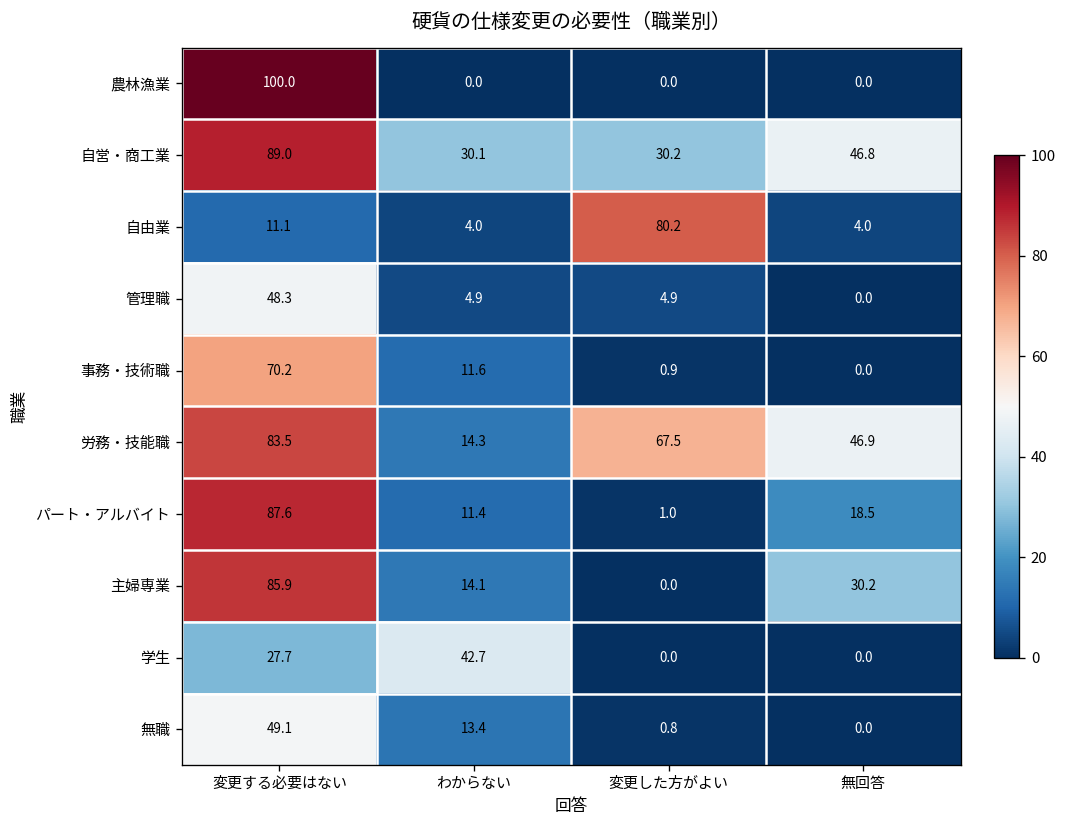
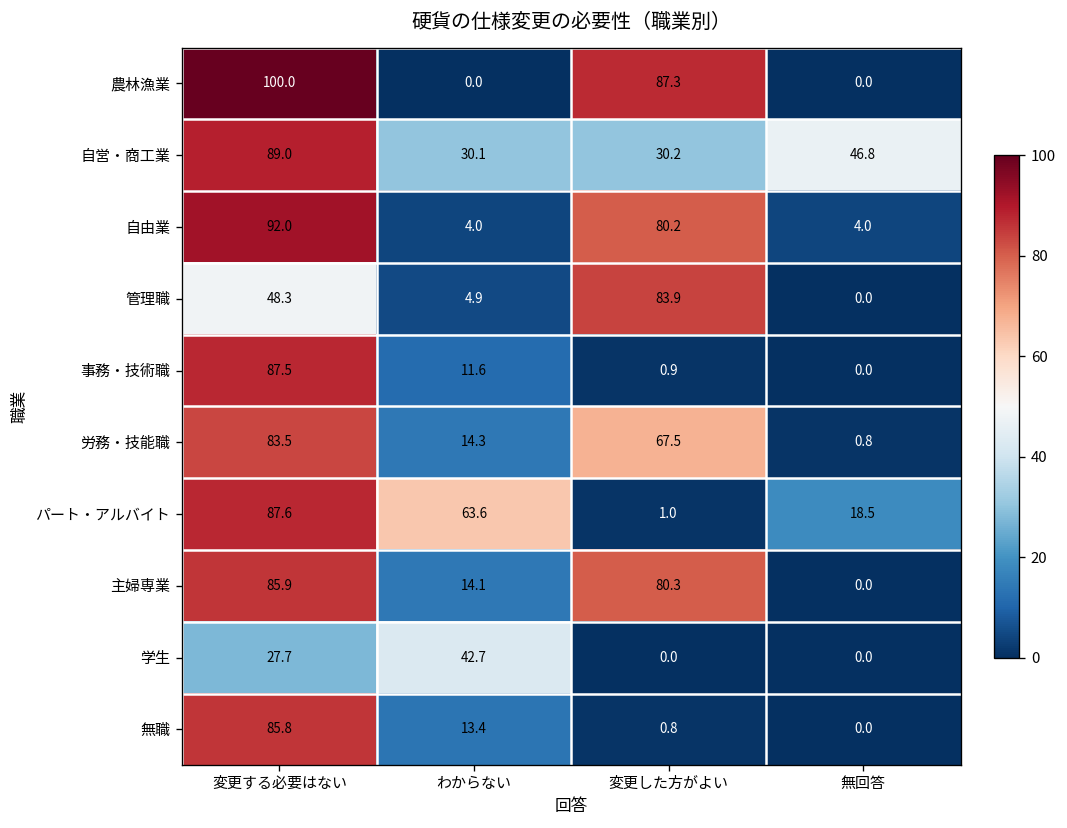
農林漁業, 変更した方がよい: 0.0 -> 87.3
自由業, 変更する必要はない: 11.1 -> 92.0
管理職, 変更した方がよい: 4.9 -> 83.9
事務・技術職, 変更する必要はない: 70.2 -> 87.5
労務・技能職, 無回答: 46.9 -> 0.8
パート・アルバイト, わからない: 11.4 -> 63.6
主婦専業, 変更した方がよい: 0.0 -> 80.3
主婦専業, 無回答: 30.2 -> 0.0
無職, 変更する必要はない: 49.1 -> 85.8
